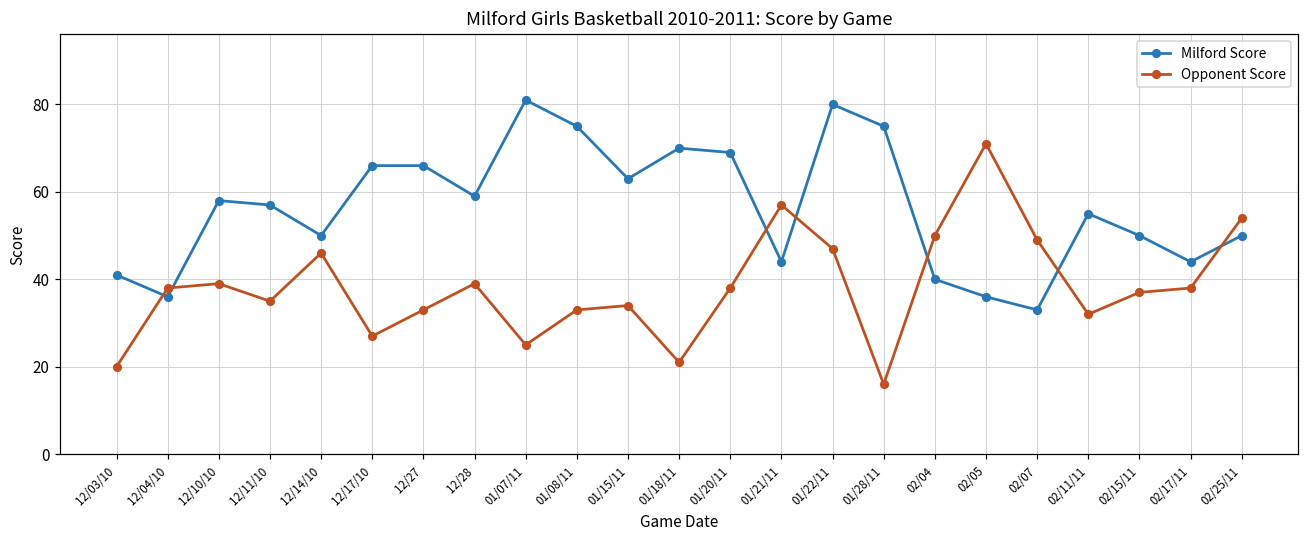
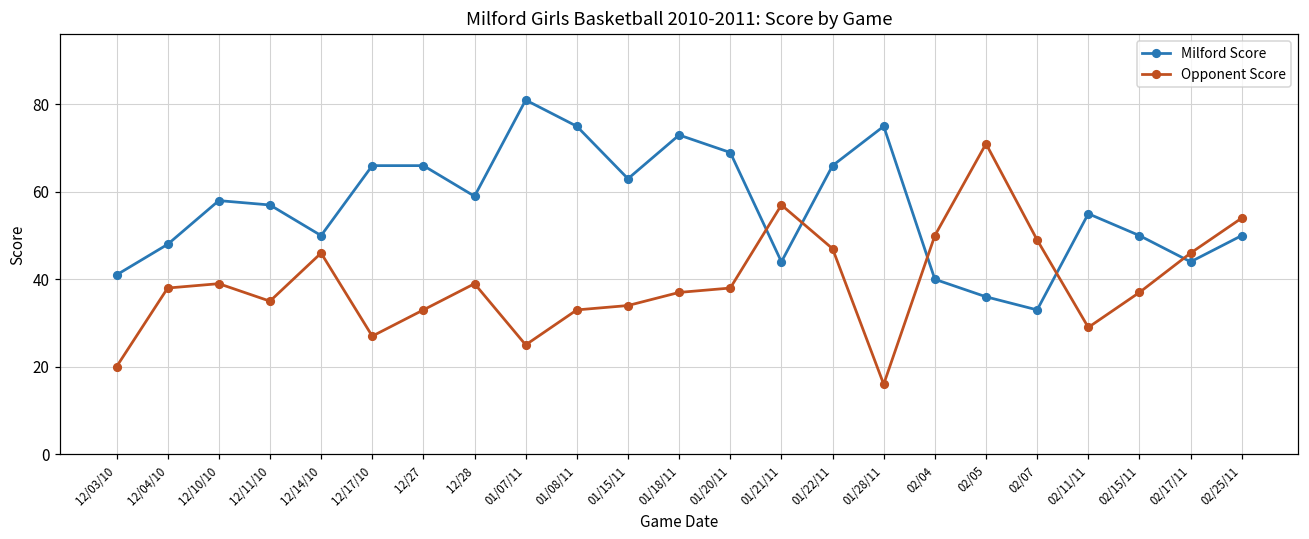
Milford Score, 12/04/10: 36 -> 48
Milford Score, 01/18/11: 70 -> 73
Opponent Score, 01/18/11: 21 -> 37
Milford Score, 01/22/11: 80 -> 66
Opponent Score, 02/11/11: 32 -> 29
Opponent Score, 02/17/11: 38 -> 46
